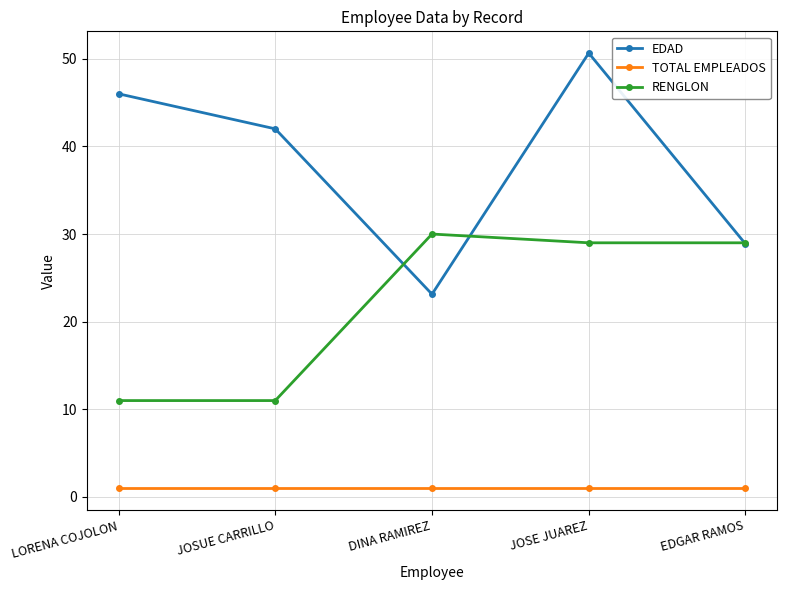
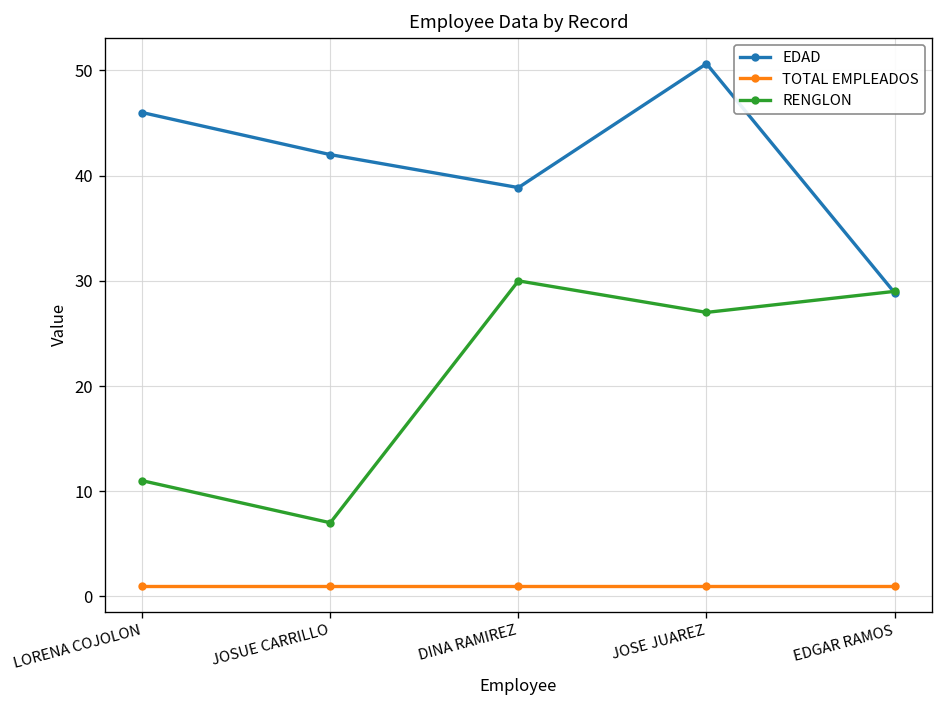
RENGLON, JOSUE CARRILLO: 11 -> 7
EDAD, DINA RAMIREZ: 23 -> 39
RENGLON, JOSE JUAREZ: 29 -> 27
